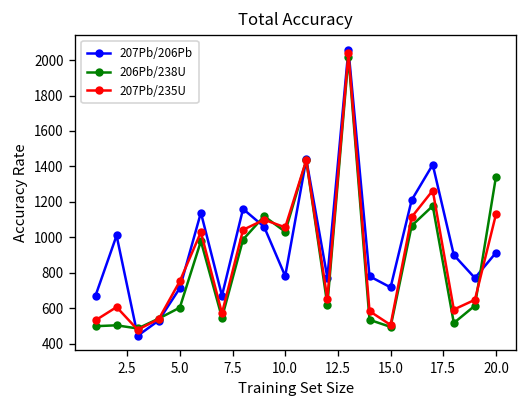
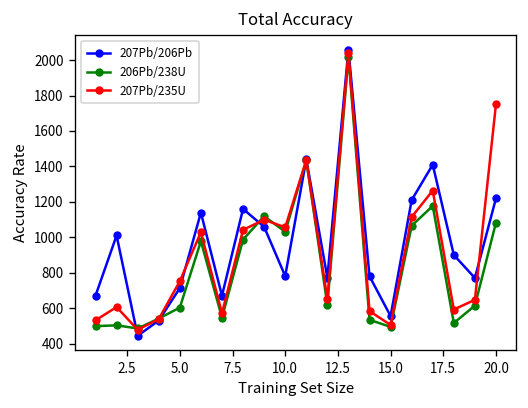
207Pb/206Pb, 15.0: 720 -> 560
207Pb/206Pb, 20.0: 910 -> 1220
206Pb/238U, 20.0: 1340 -> 1080
207Pb/235U, 20.0: 1130 -> 1750
